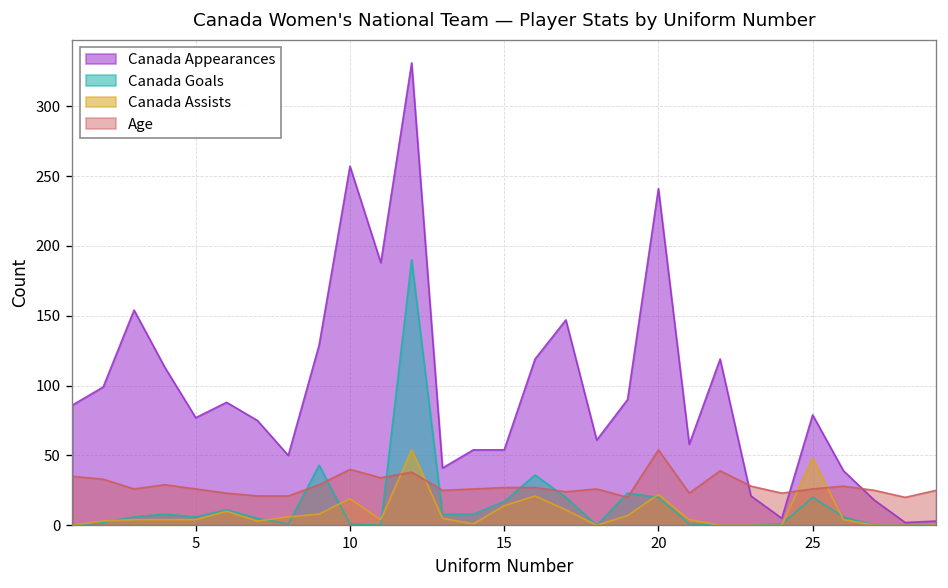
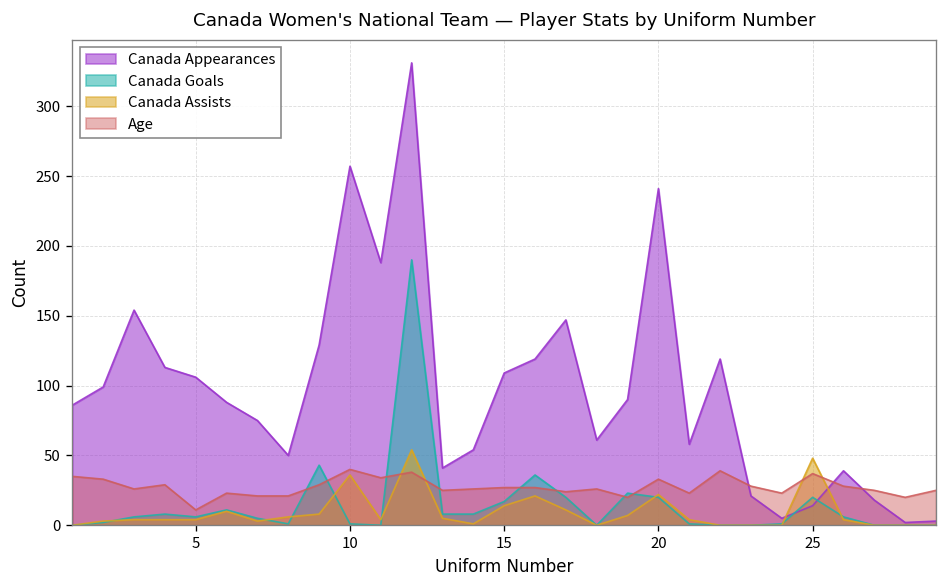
Canada Appearances, 5: 77 -> 106
Age, 5: 26 -> 11
Canada Assists, 10: 19 -> 36
Canada Appearances, 15: 54 -> 109
Age, 20: 54 -> 33
Canada Appearances, 25: 79 -> 14
Age, 25: 26 -> 37
